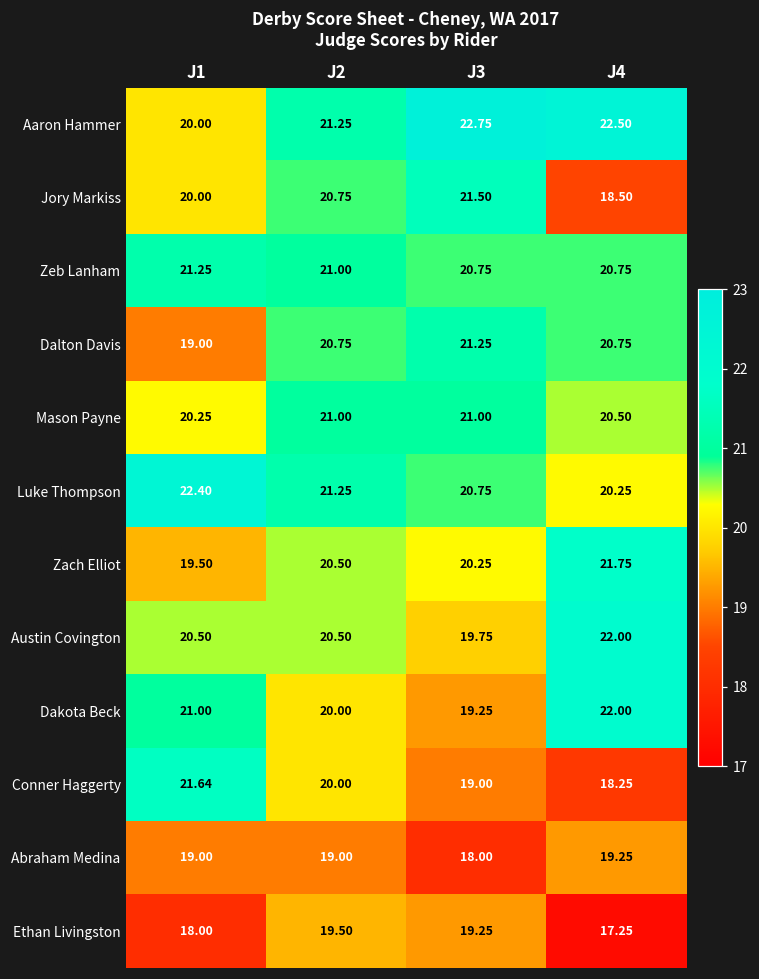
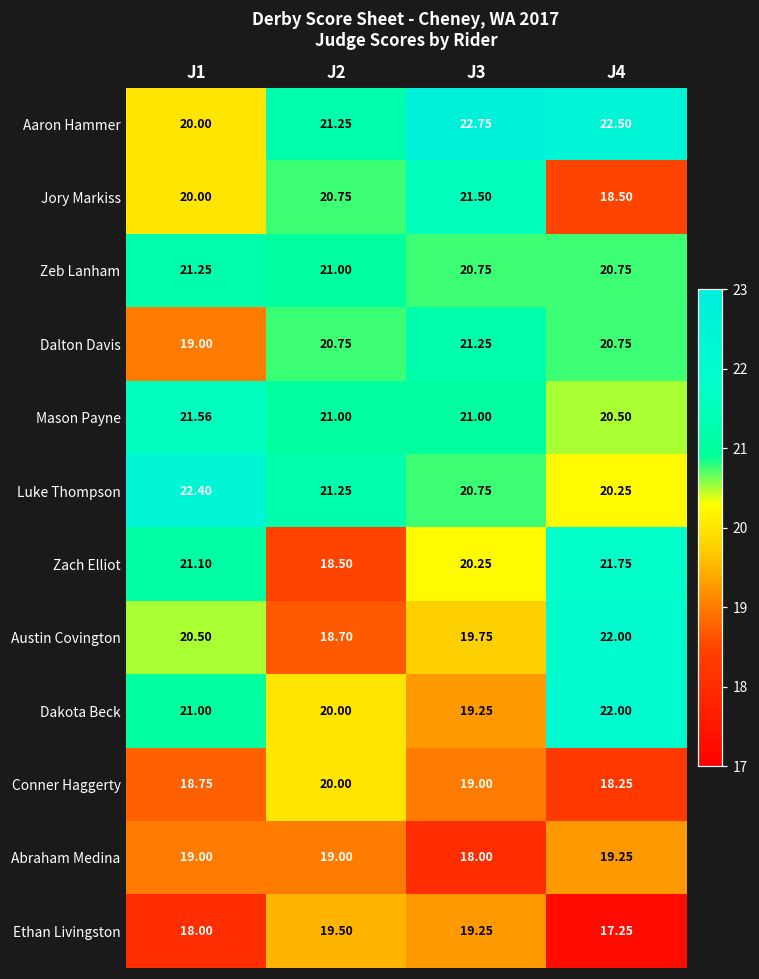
Mason Payne, J1: 20.25 -> 21.56
Zach Elliot, J1: 19.50 -> 21.10
Zach Elliot, J2: 20.50 -> 18.50
Austin Covington, J2: 20.50 -> 18.70
Conner Haggerty, J1: 21.64 -> 18.75
